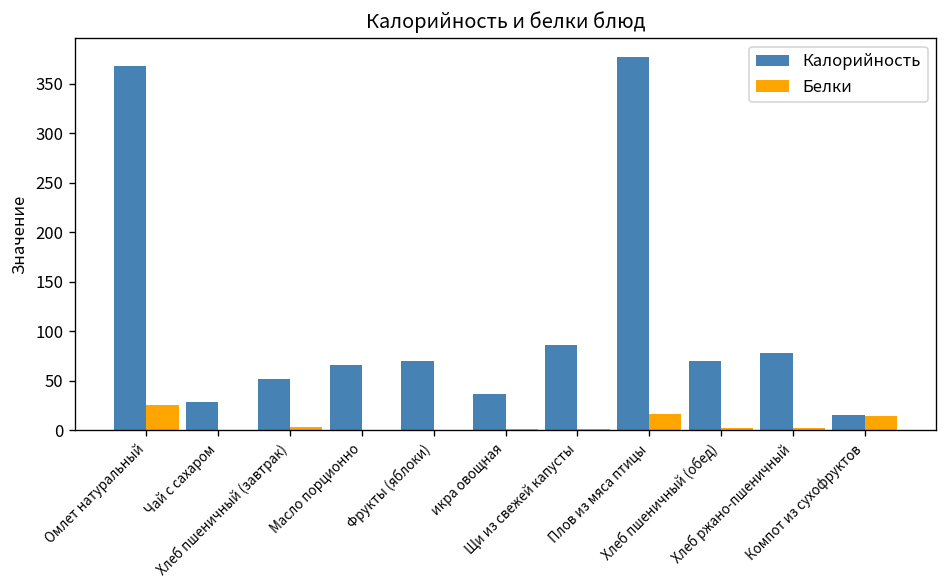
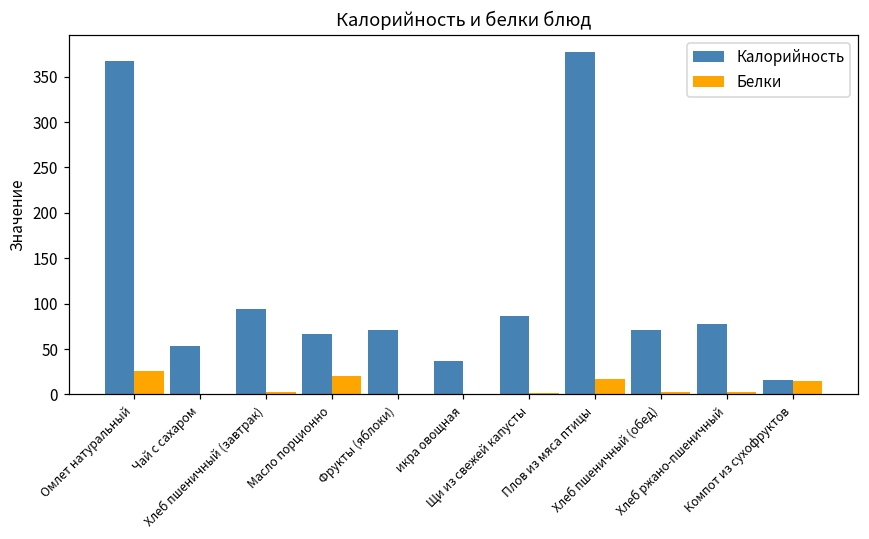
Калорийность, Чай с сахаром: 30 -> 50
Калорийность, Хлеб пшеничный (завтрак): 50 -> 90
Белки, Масло порционно: 0 -> 20
